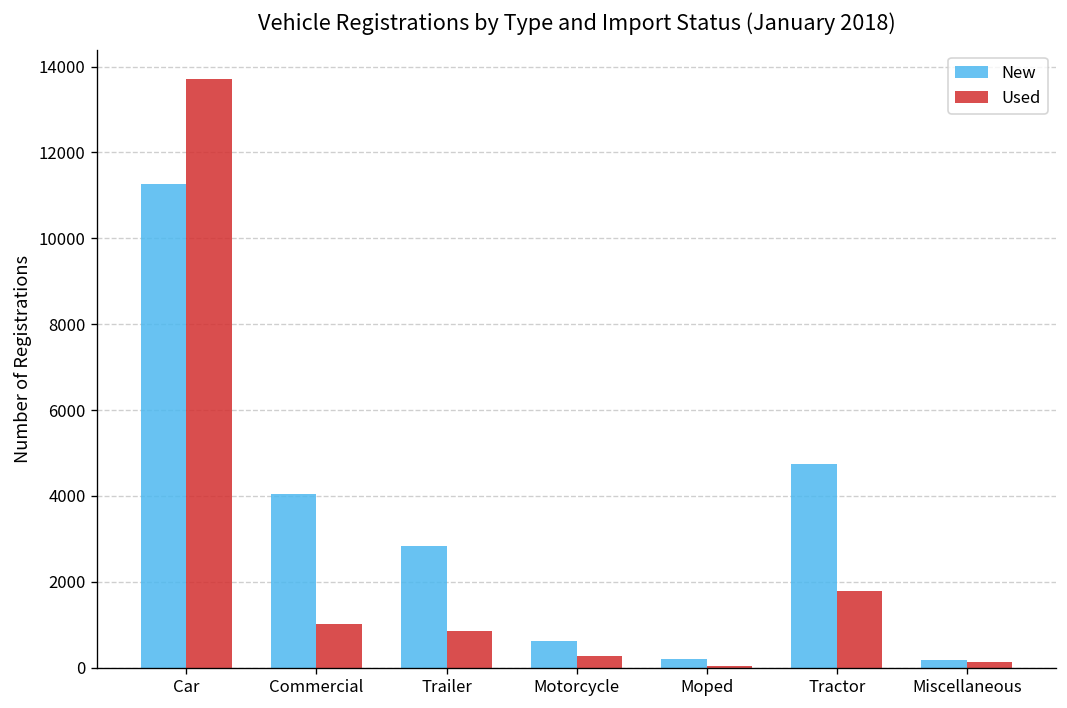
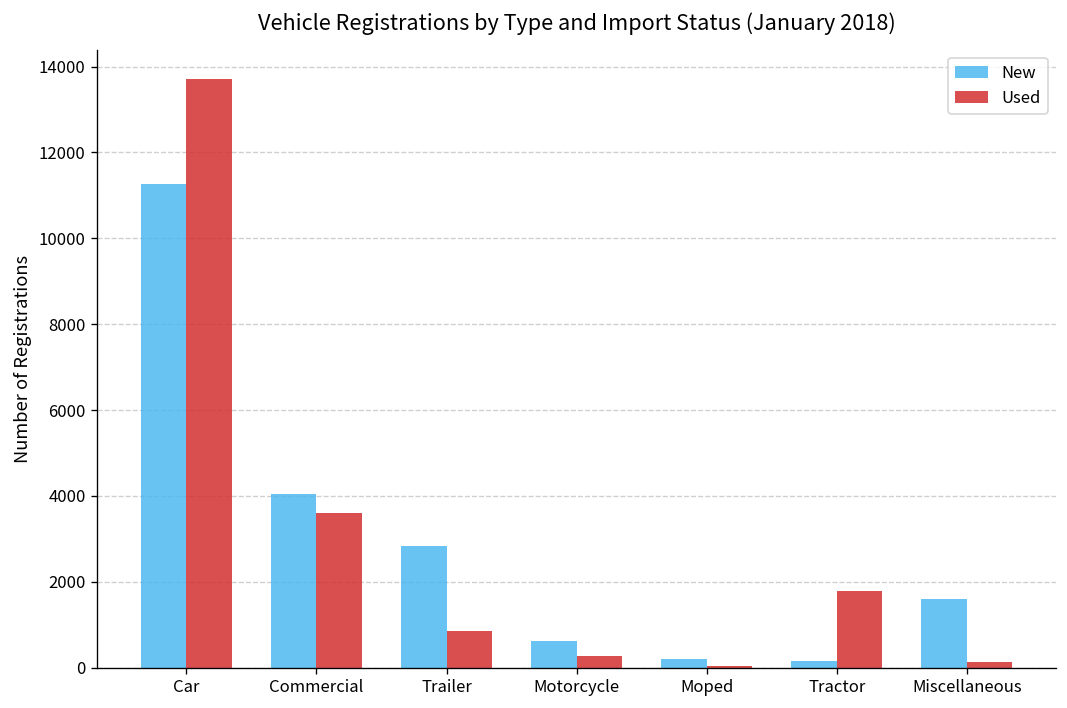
Used, Commercial: 1000 -> 3600
New, Tractor: 4700 -> 200
New, Miscellaneous: 200 -> 1600
